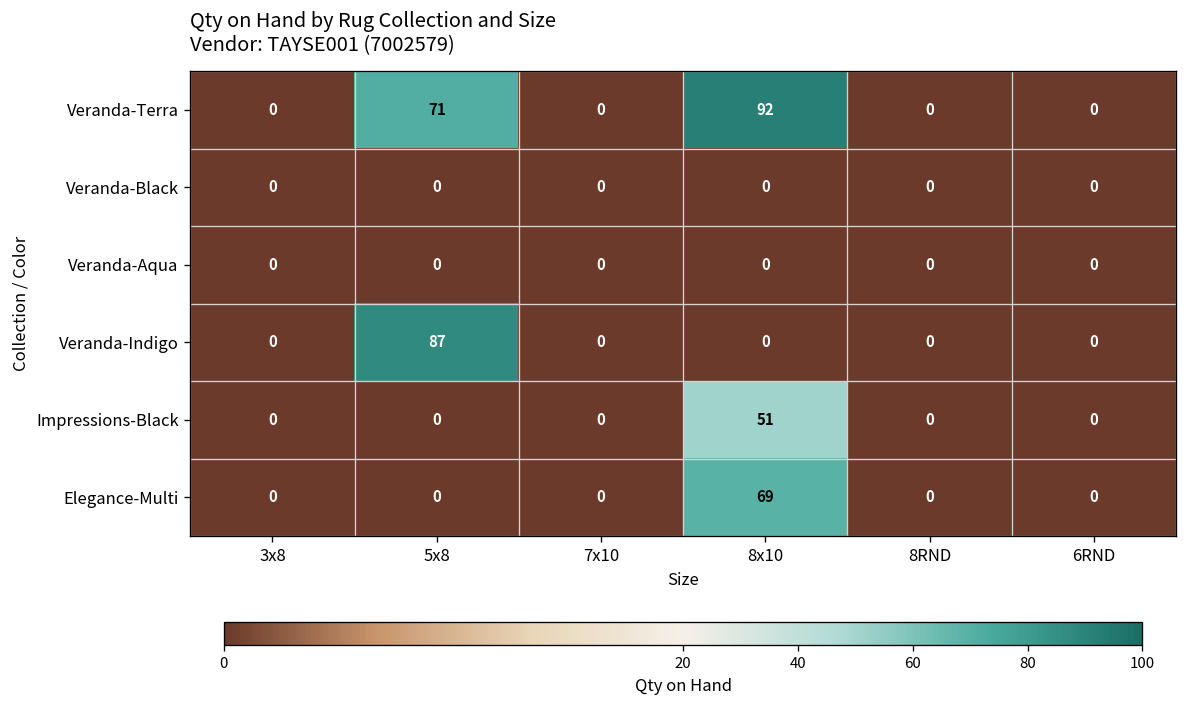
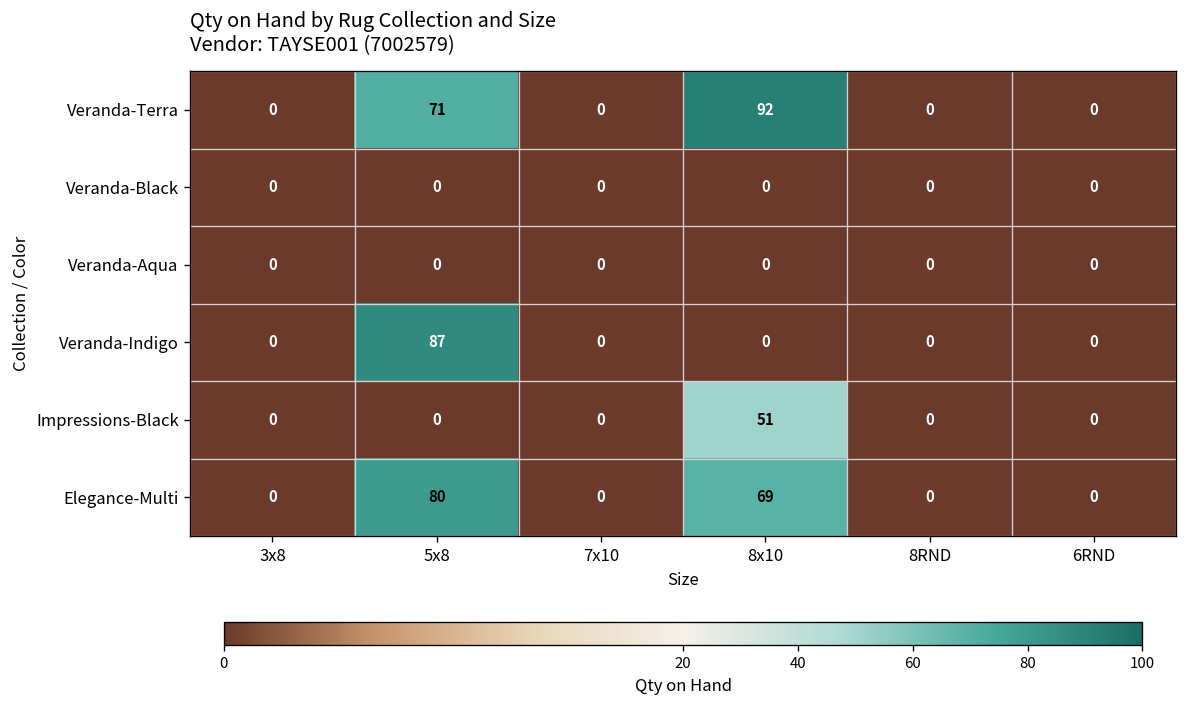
Elegance-Multi, 5x8: 0 -> 80
